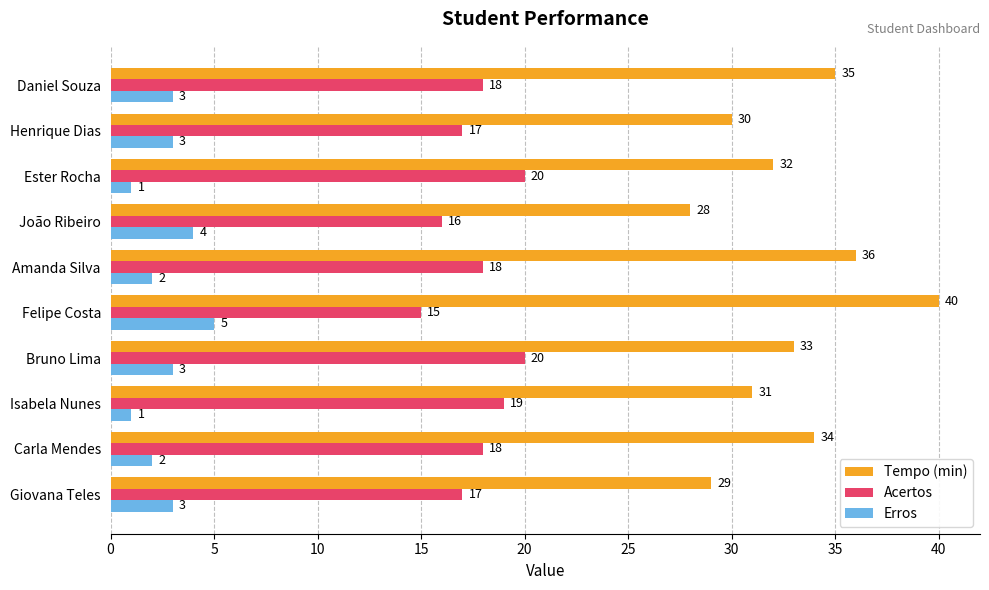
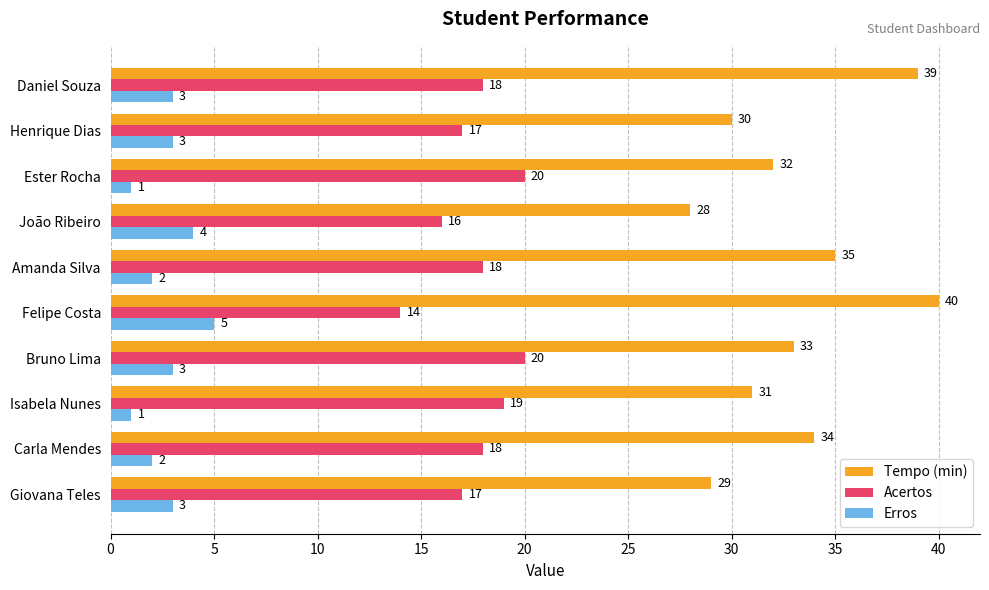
Tempo (min), Daniel Souza: 35 -> 39
Tempo (min), Amanda Silva: 36 -> 35
Acertos, Felipe Costa: 15 -> 14
